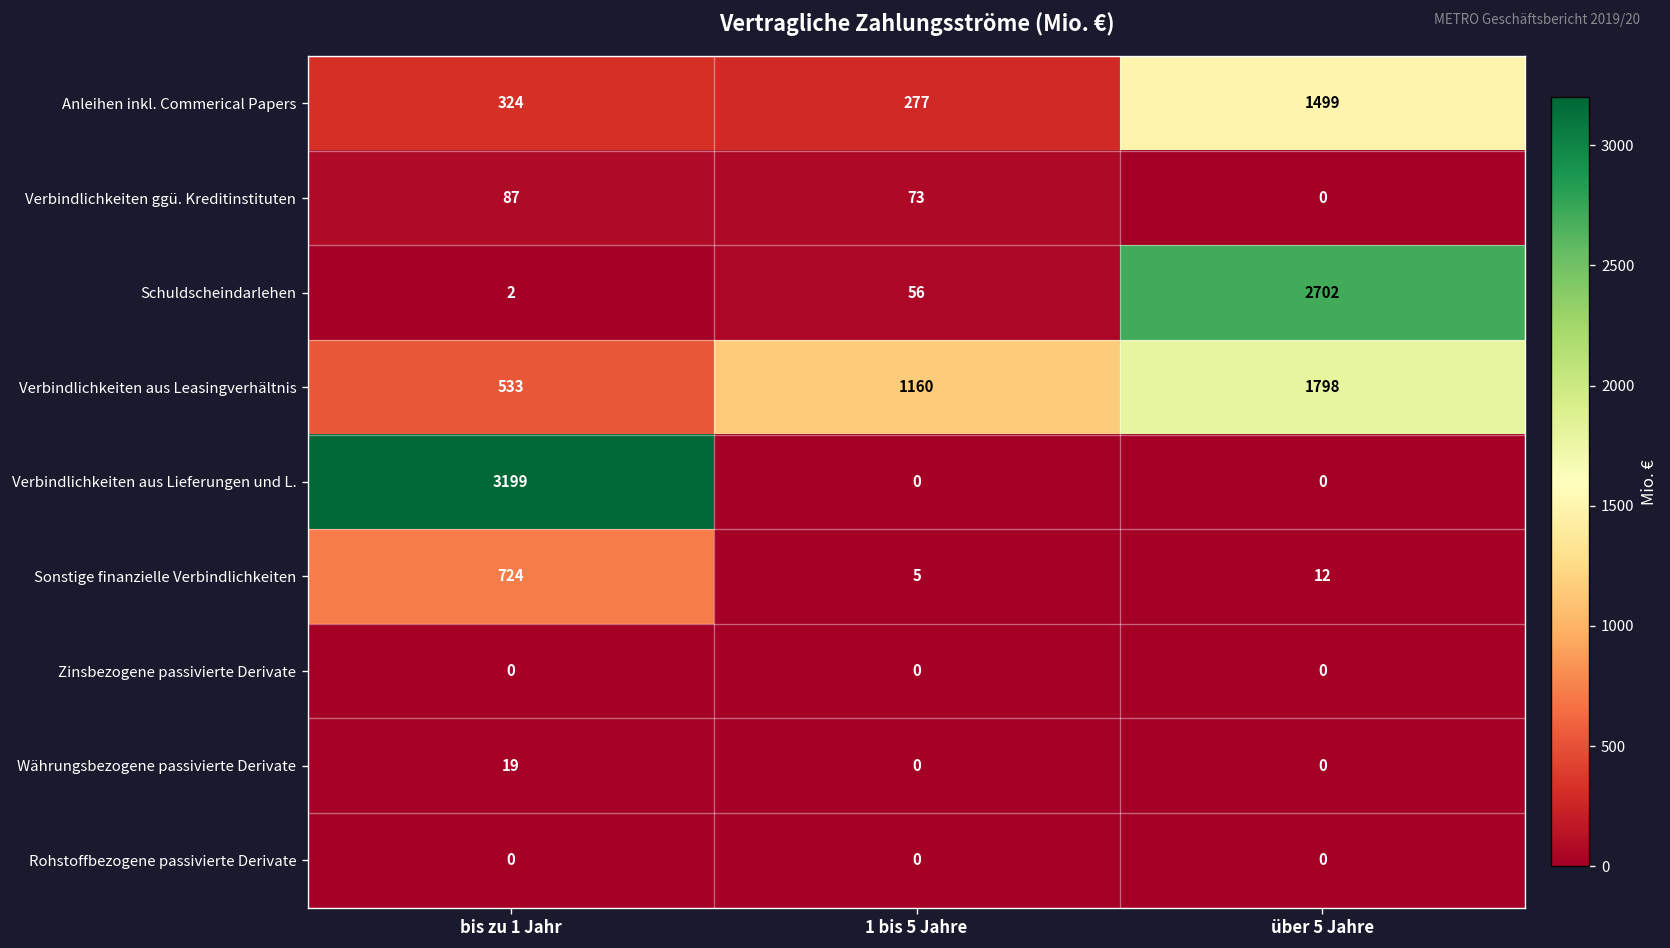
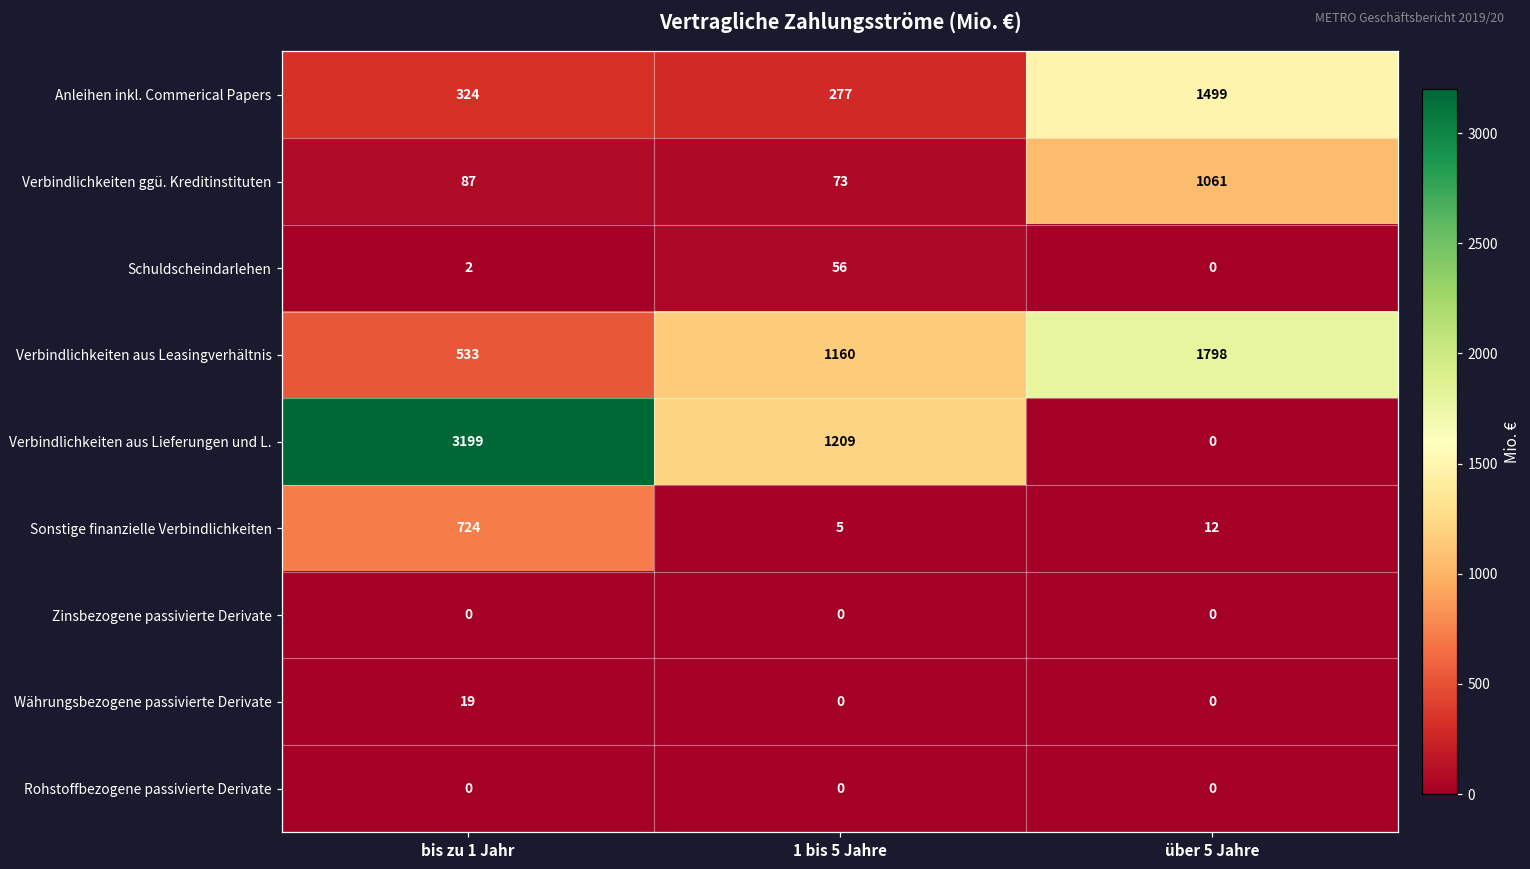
Verbindlichkeiten ggü. Kreditinstituten, über 5 Jahre: 0 -> 1061
Schuldscheindarlehen, über 5 Jahre: 2702 -> 0
Verbindlichkeiten aus Lieferungen und L., 1 bis 5 Jahre: 0 -> 1209
